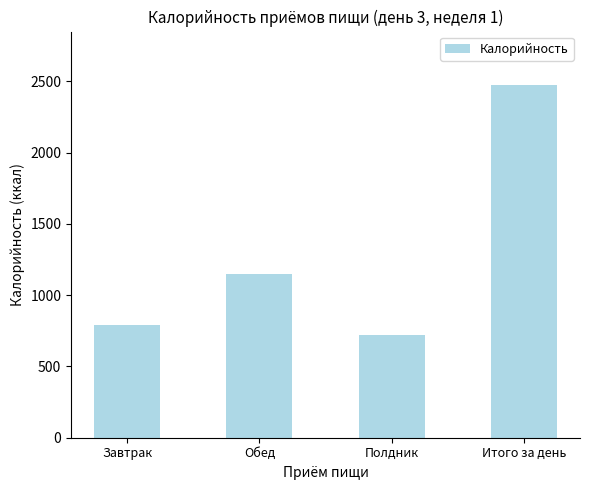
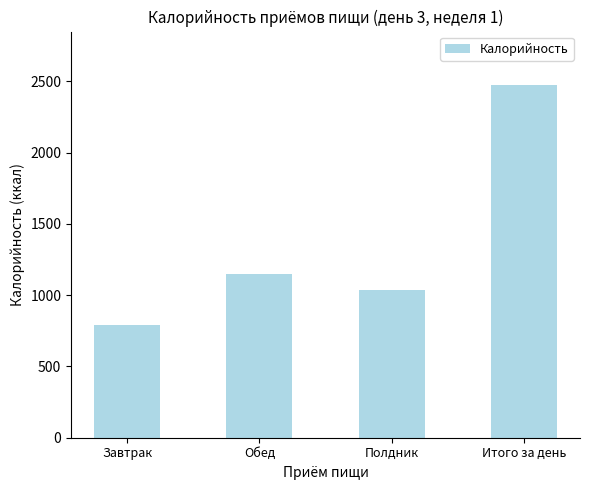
Полдник: 720 -> 1040
